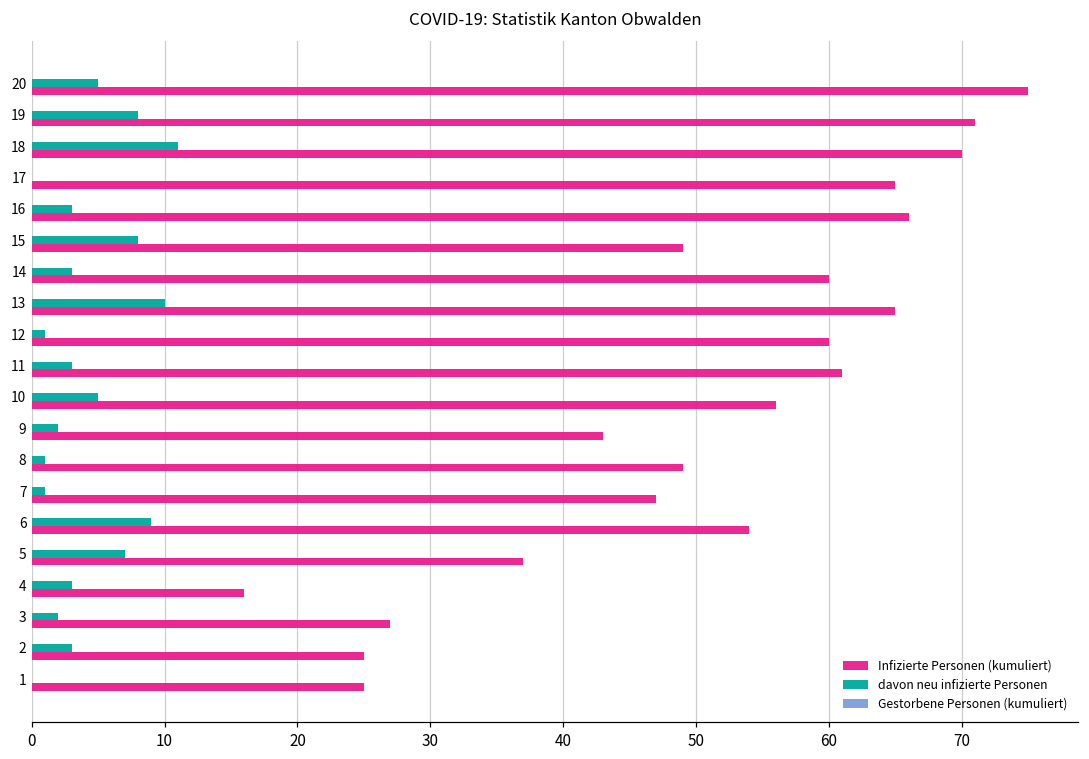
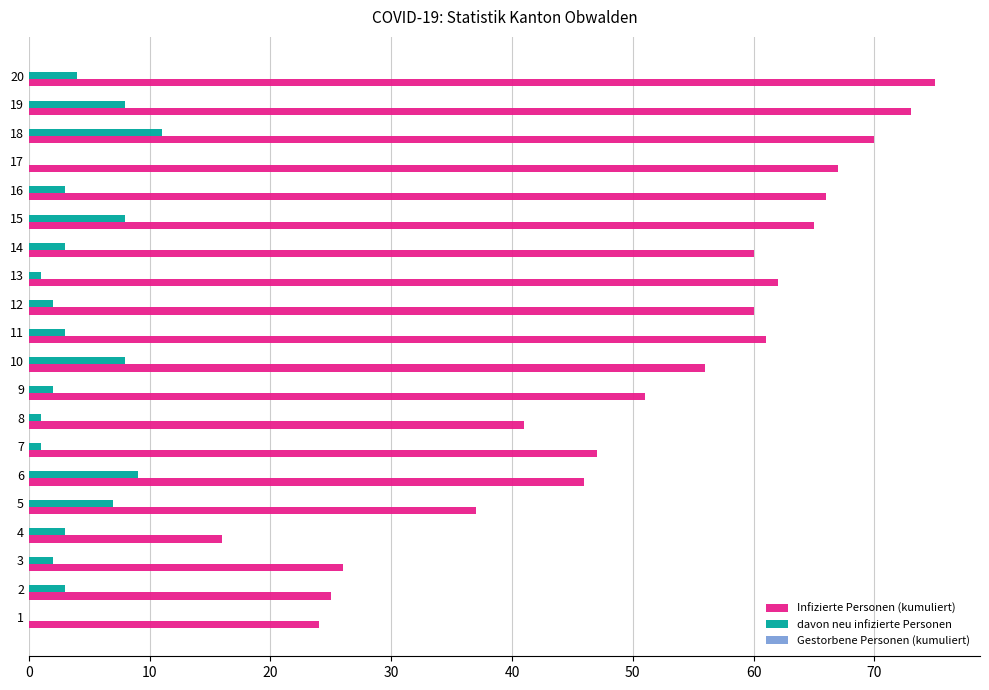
davon neu infizierte Personen, 20: 5 -> 4
Infizierte Personen (kumuliert), 19: 71 -> 73
Infizierte Personen (kumuliert), 17: 65 -> 67
Infizierte Personen (kumuliert), 15: 49 -> 65
davon neu infizierte Personen, 13: 10 -> 1
Infizierte Personen (kumuliert), 13: 65 -> 62
davon neu infizierte Personen, 12: 1 -> 2
davon neu infizierte Personen, 10: 5 -> 8
Infizierte Personen (kumuliert), 9: 43 -> 51
Infizierte Personen (kumuliert), 8: 49 -> 41
Infizierte Personen (kumuliert), 6: 54 -> 46
Infizierte Personen (kumuliert), 3: 27 -> 26
Infizierte Personen (kumuliert), 1: 25 -> 24
